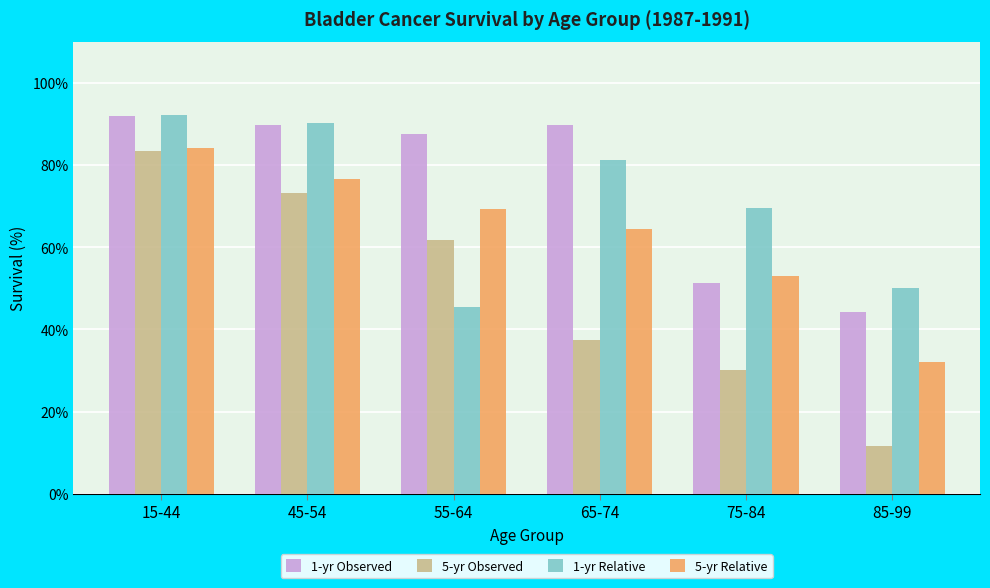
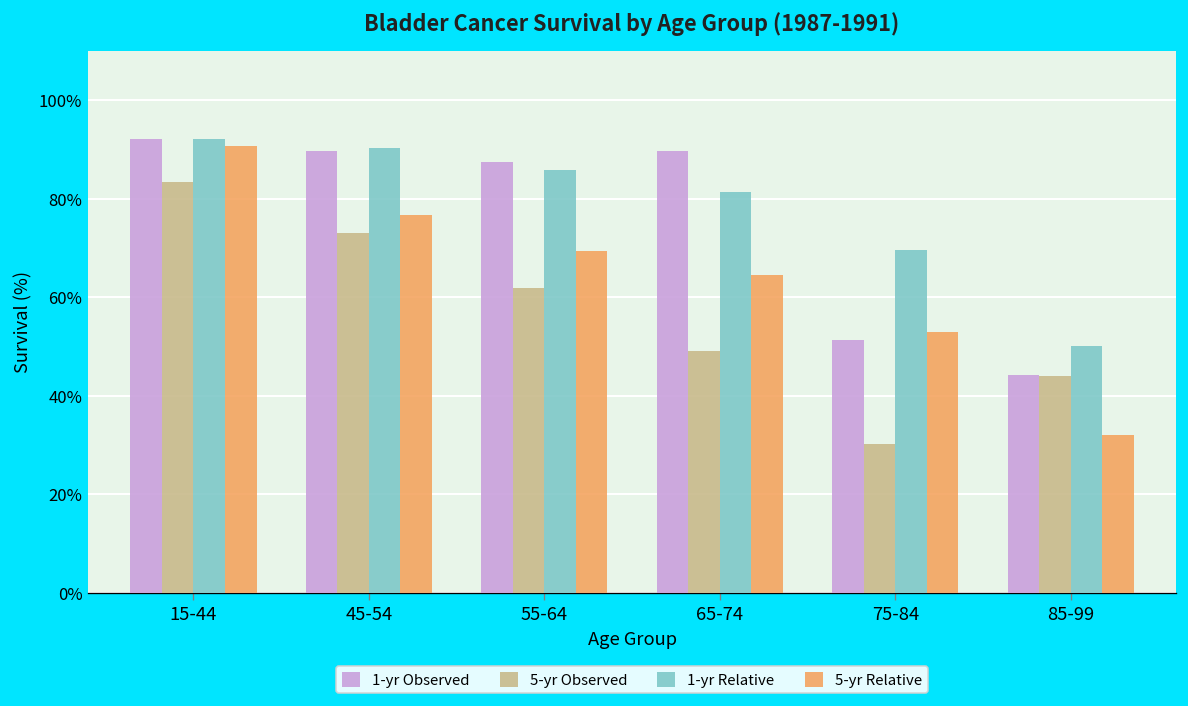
5-yr Relative, 15-44: 84% -> 91%
1-yr Relative, 55-64: 45% -> 86%
5-yr Observed, 65-74: 38% -> 49%
5-yr Observed, 85-99: 12% -> 44%
